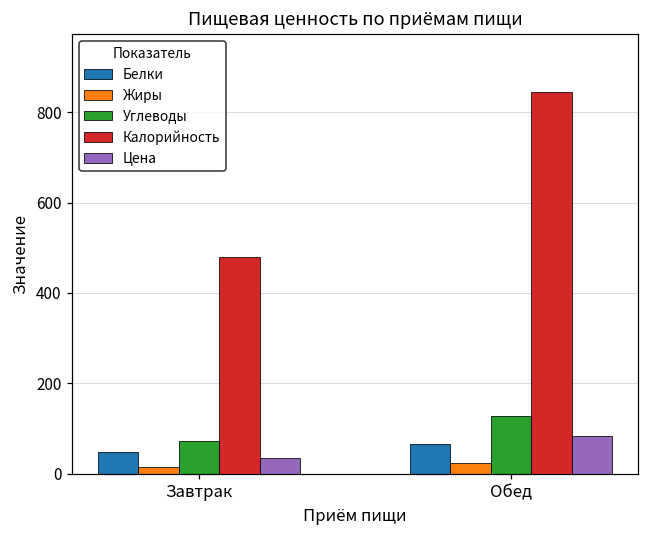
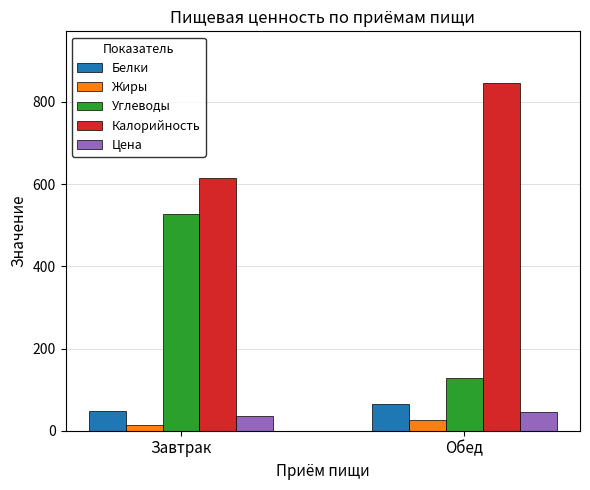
Углеводы, Завтрак: 70 -> 530
Калорийность, Завтрак: 480 -> 610
Цена, Обед: 80 -> 50
